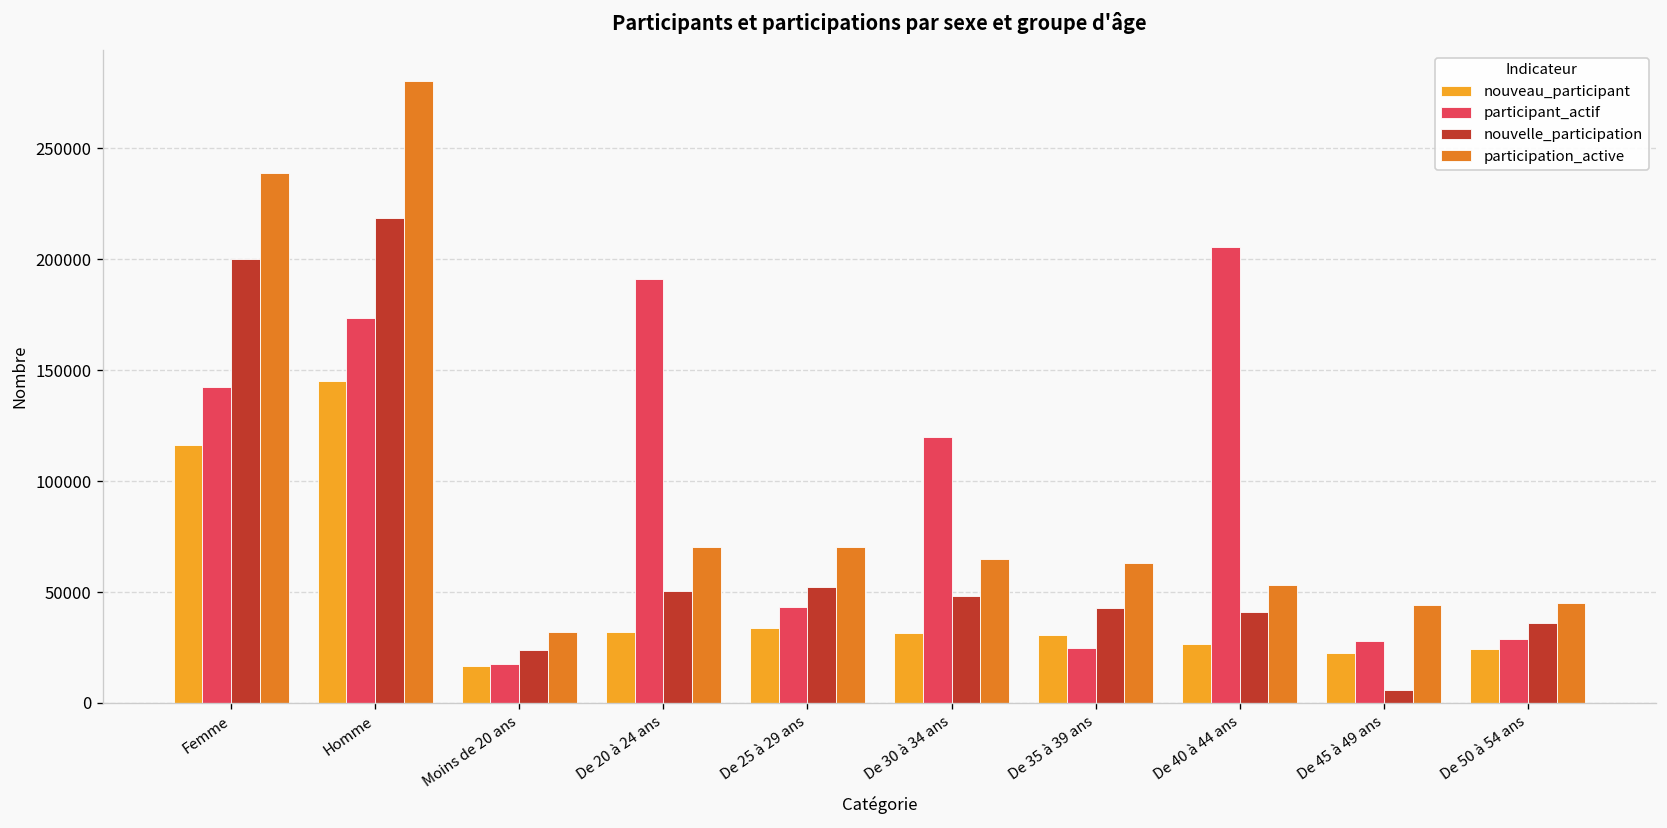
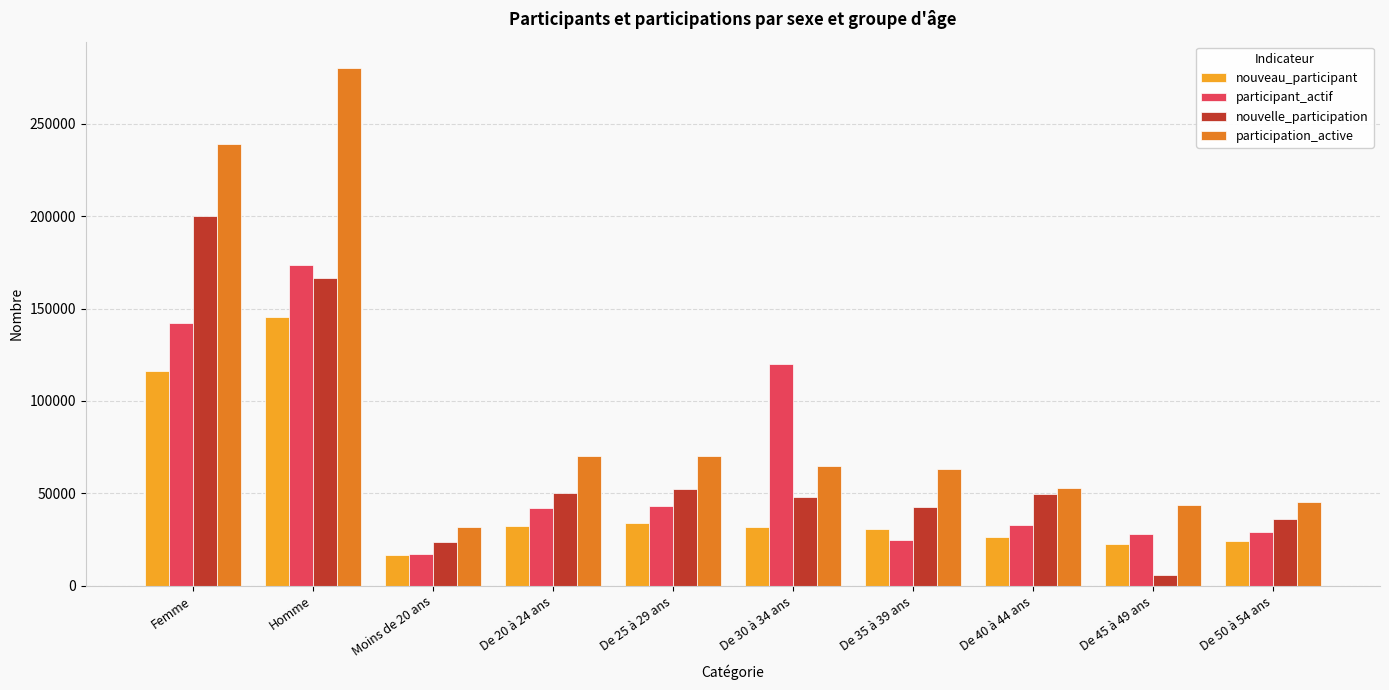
nouvelle_participation, Homme: 219000 -> 166000
participant_actif, De 20 à 24 ans: 191000 -> 42000
participant_actif, De 40 à 44 ans: 206000 -> 33000
nouvelle_participation, De 40 à 44 ans: 41000 -> 49000
